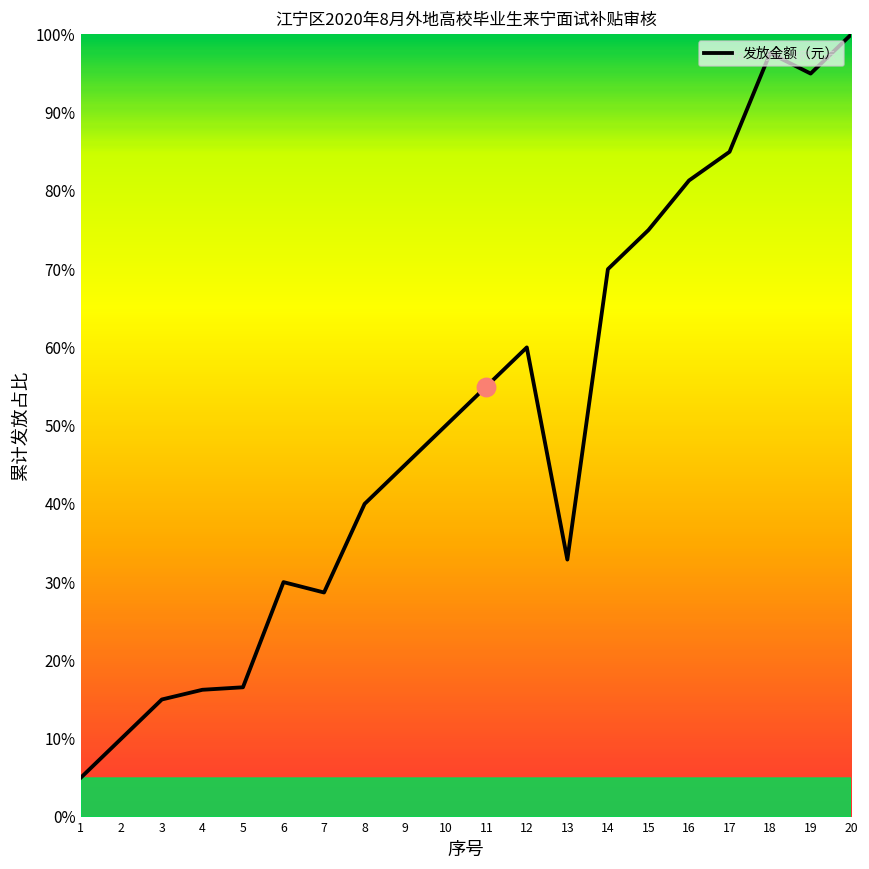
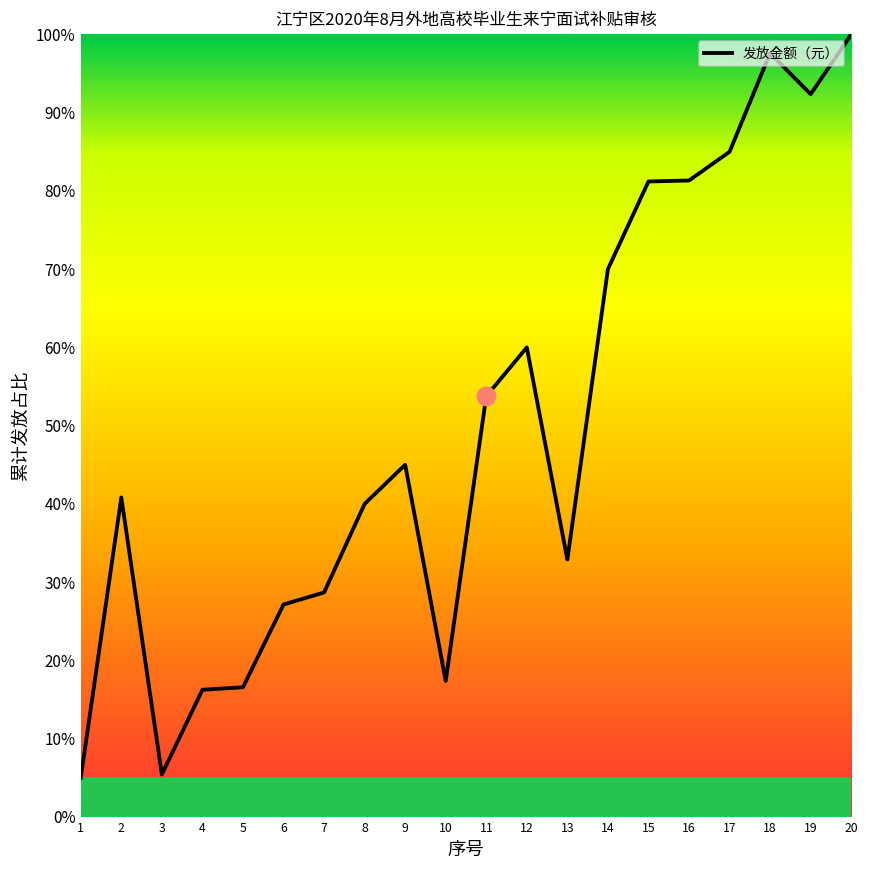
发放金额（元）, 2: 10% -> 41%
发放金额（元）, 3: 15% -> 5%
发放金额（元）, 6: 30% -> 27%
发放金额（元）, 10: 50% -> 17%
发放金额（元）, 11: 55% -> 54%
发放金额（元）, 15: 75% -> 81%
发放金额（元）, 19: 95% -> 92%
